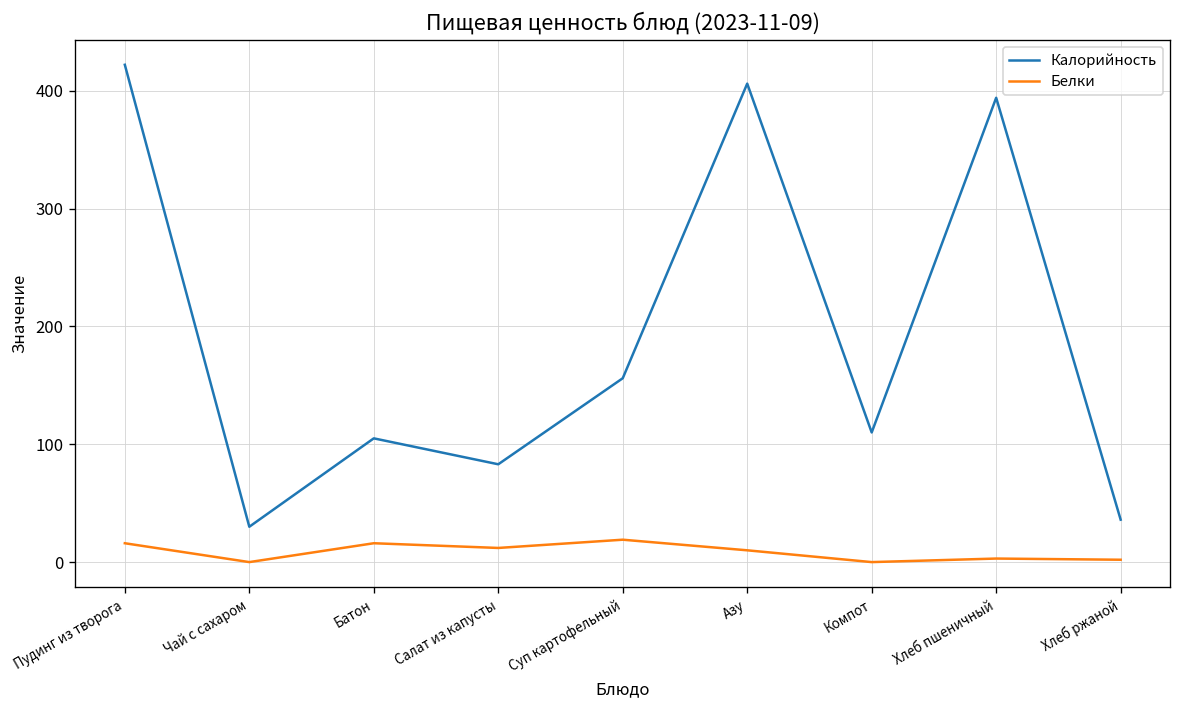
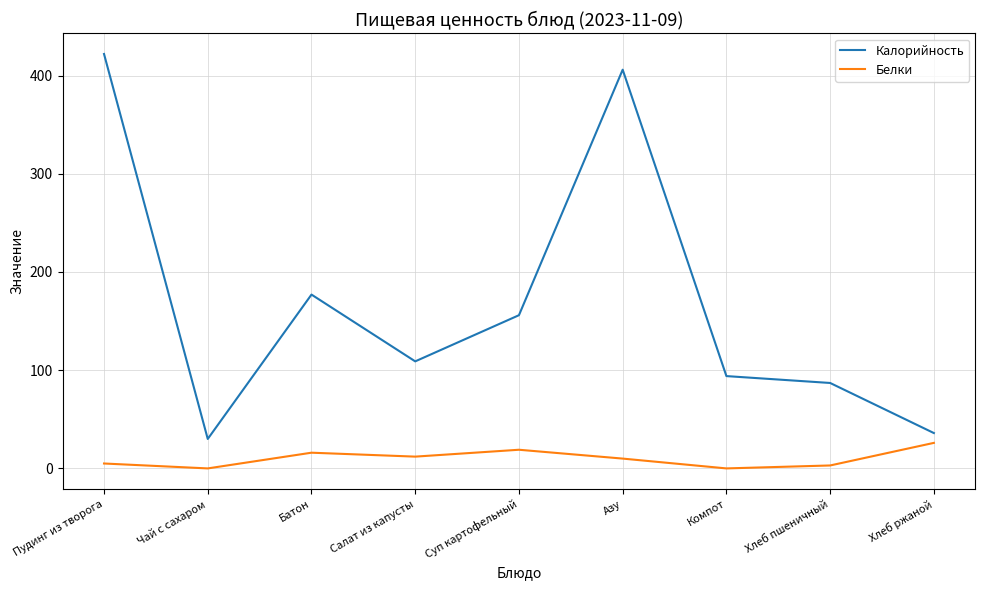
Белки, Пудинг из творога: 20 -> 10
Калорийность, Батон: 110 -> 180
Калорийность, Салат из капусты: 80 -> 110
Калорийность, Компот: 110 -> 90
Калорийность, Хлеб пшеничный: 390 -> 90
Белки, Хлеб ржаной: 0 -> 30
